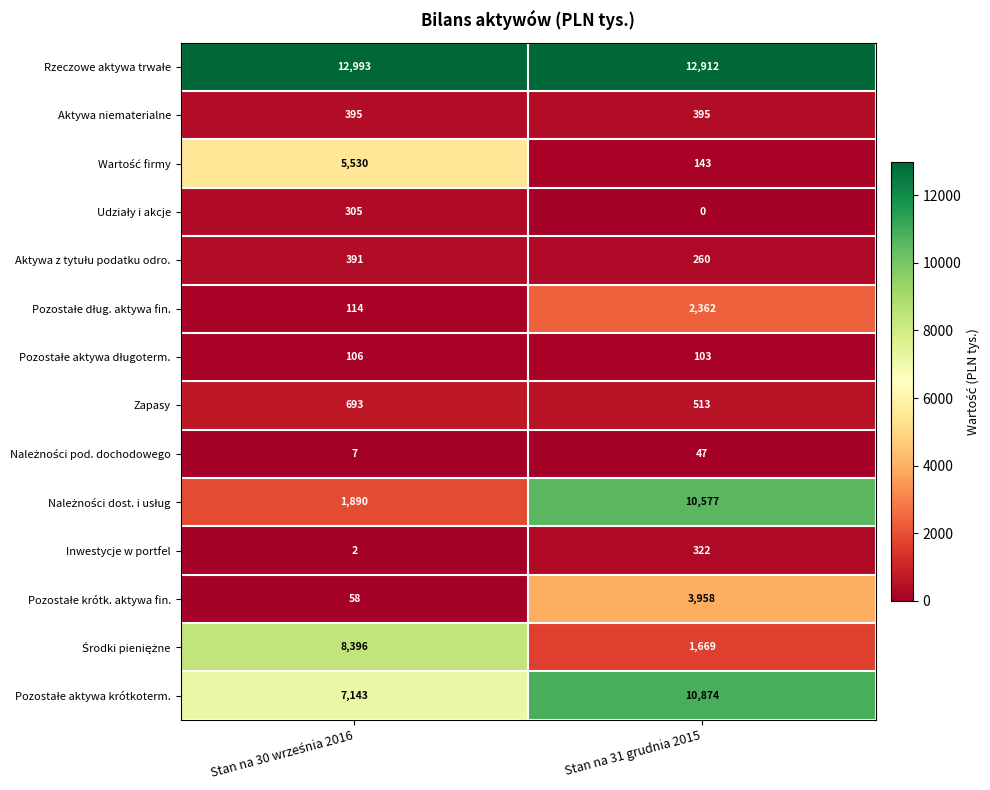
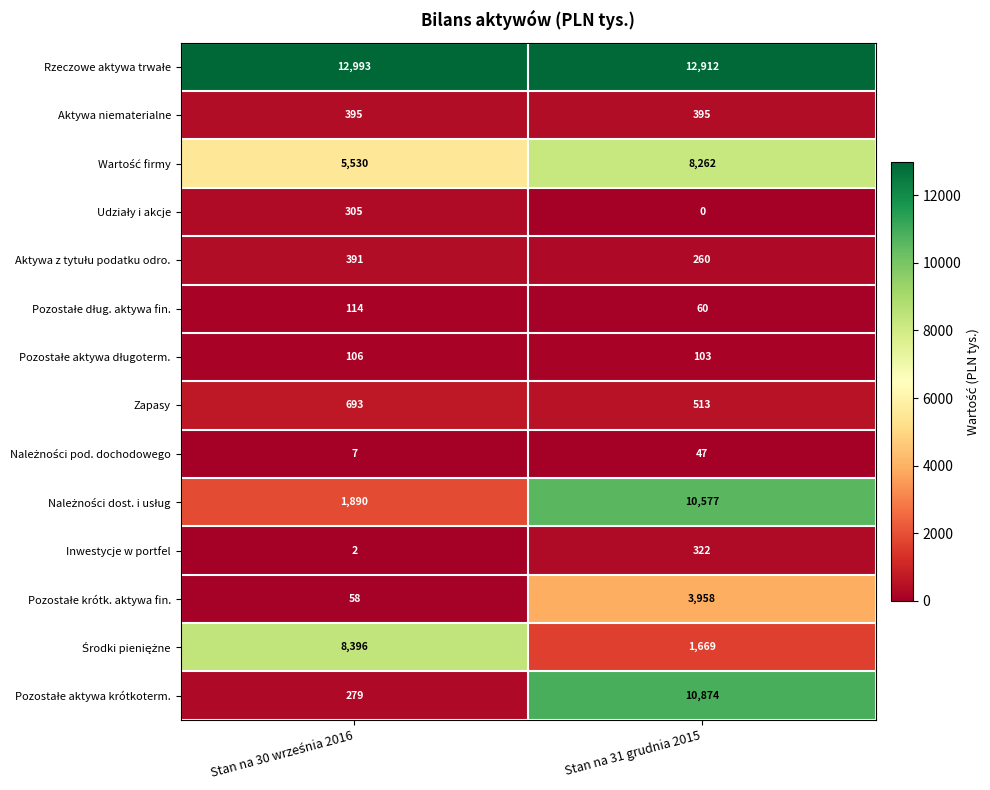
Wartość firmy, Stan na 31 grudnia 2015: 143 -> 8,262
Pozostałe dług. aktywa fin., Stan na 31 grudnia 2015: 2,362 -> 60
Pozostałe aktywa krótkoterm., Stan na 30 września 2016: 7,143 -> 279
